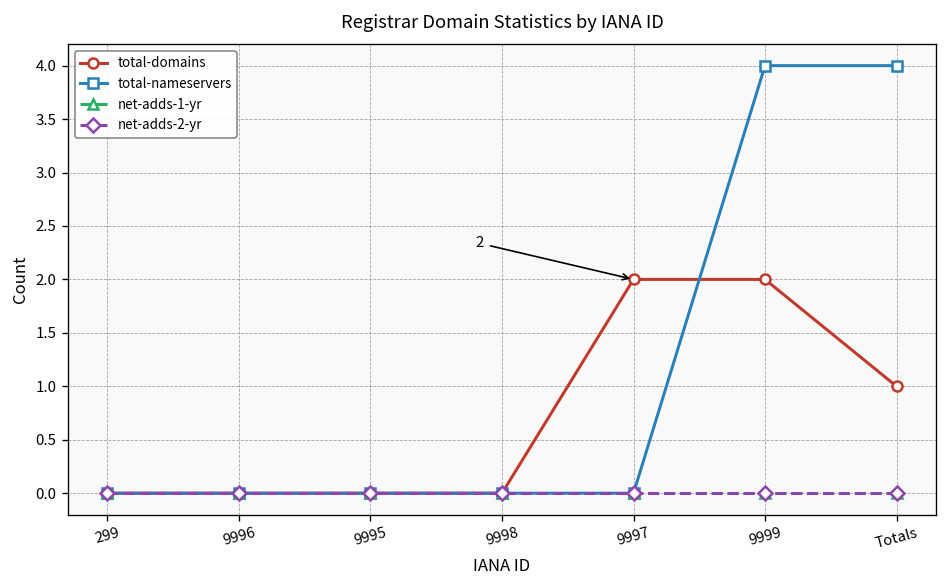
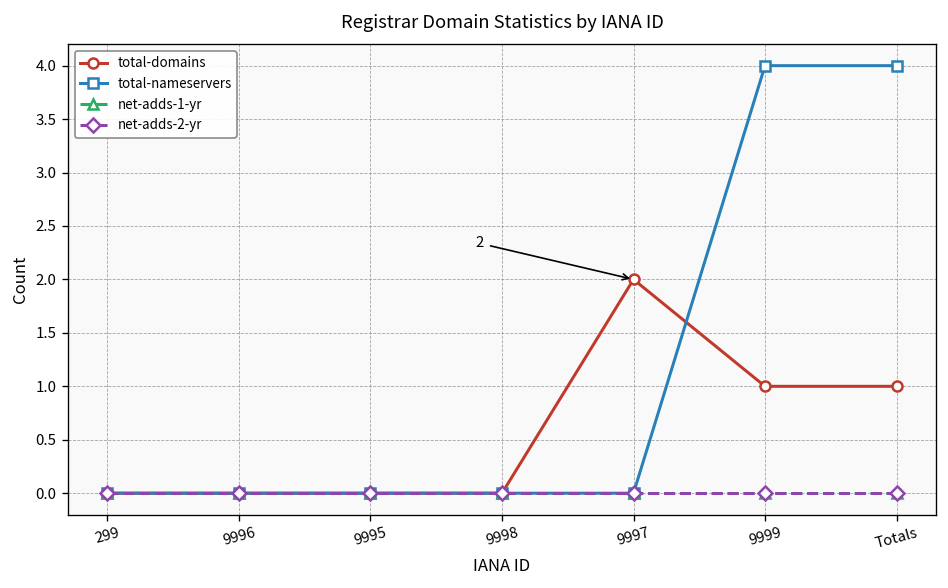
total-domains, 9999: 2 -> 1
